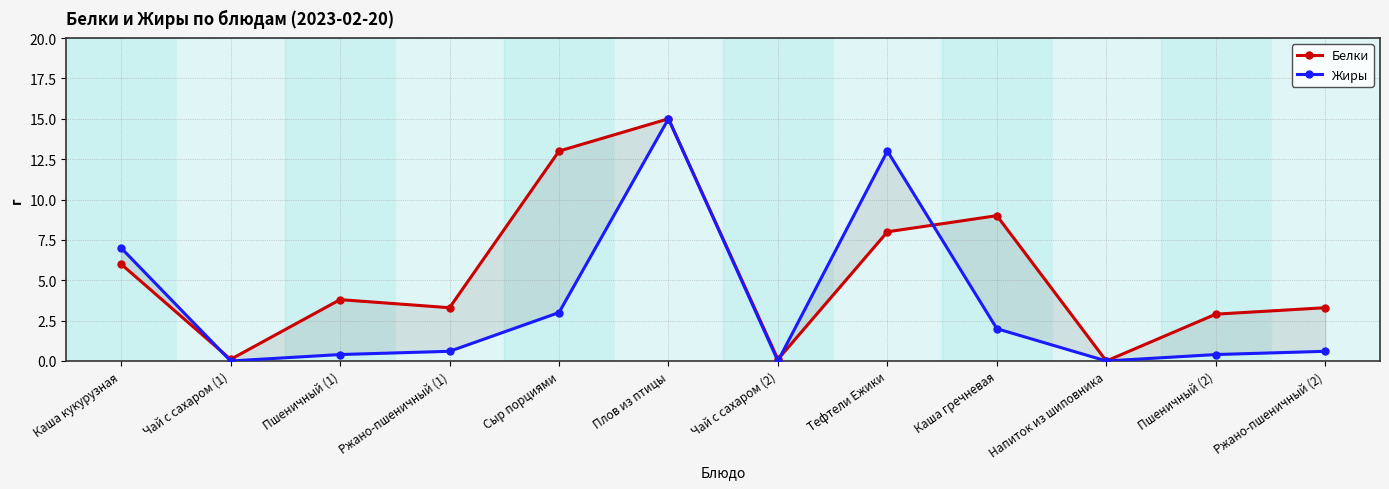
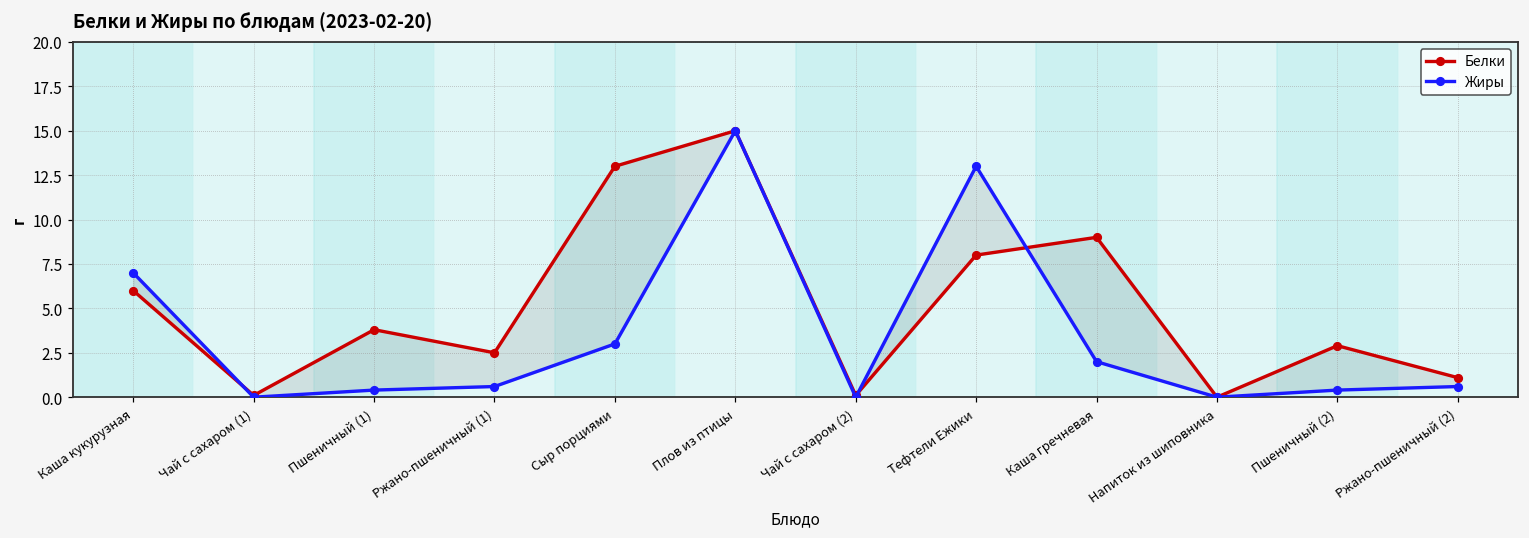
Белки, Ржано-пшеничный (1): 3.3 -> 2.5
Белки, Ржано-пшеничный (2): 3.3 -> 1.1
